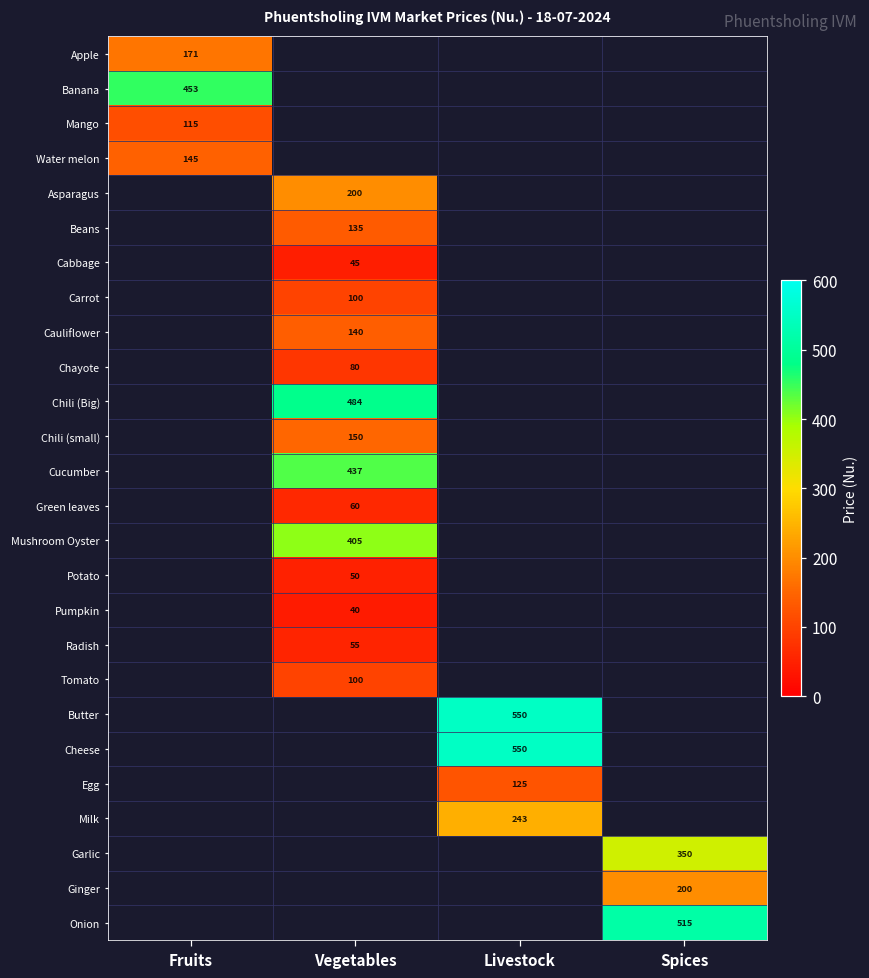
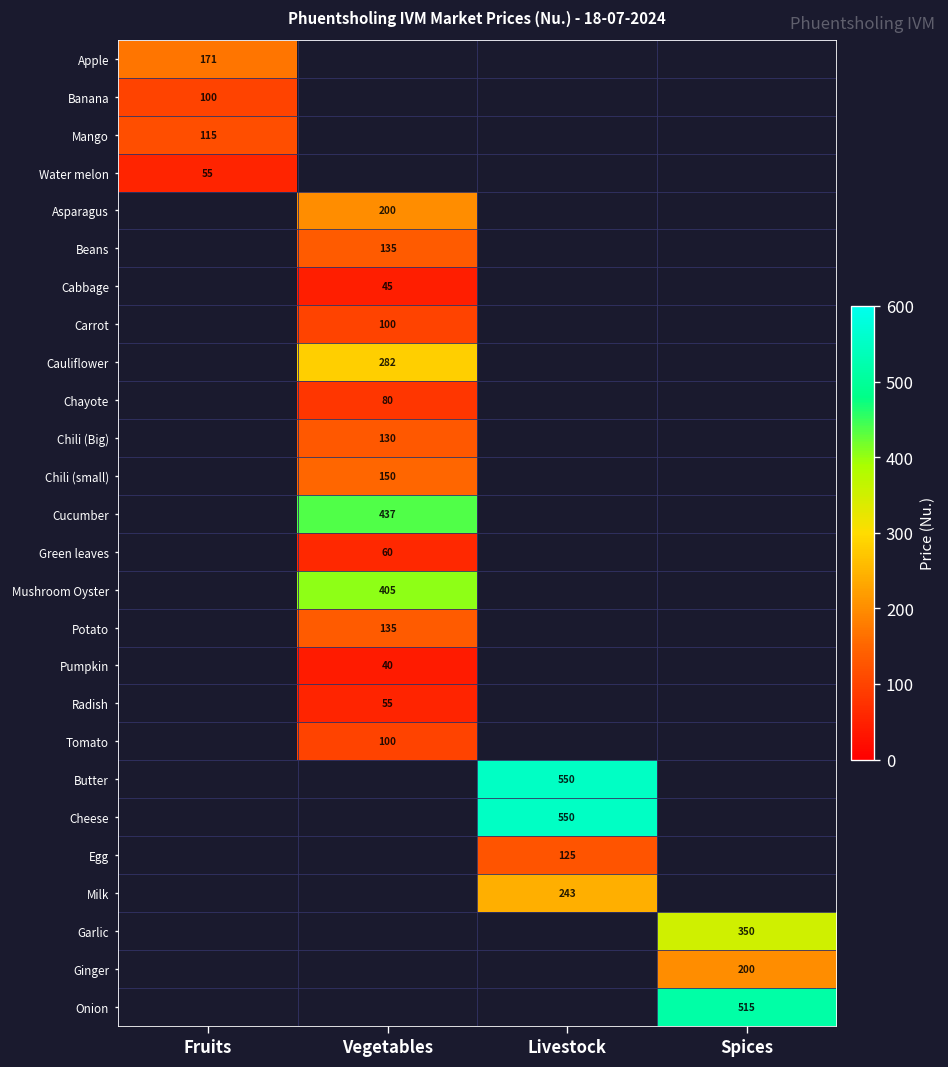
Banana, Fruits: 453 -> 100
Water melon, Fruits: 145 -> 55
Cauliflower, Vegetables: 140 -> 282
Chili (Big), Vegetables: 484 -> 130
Potato, Vegetables: 50 -> 135
